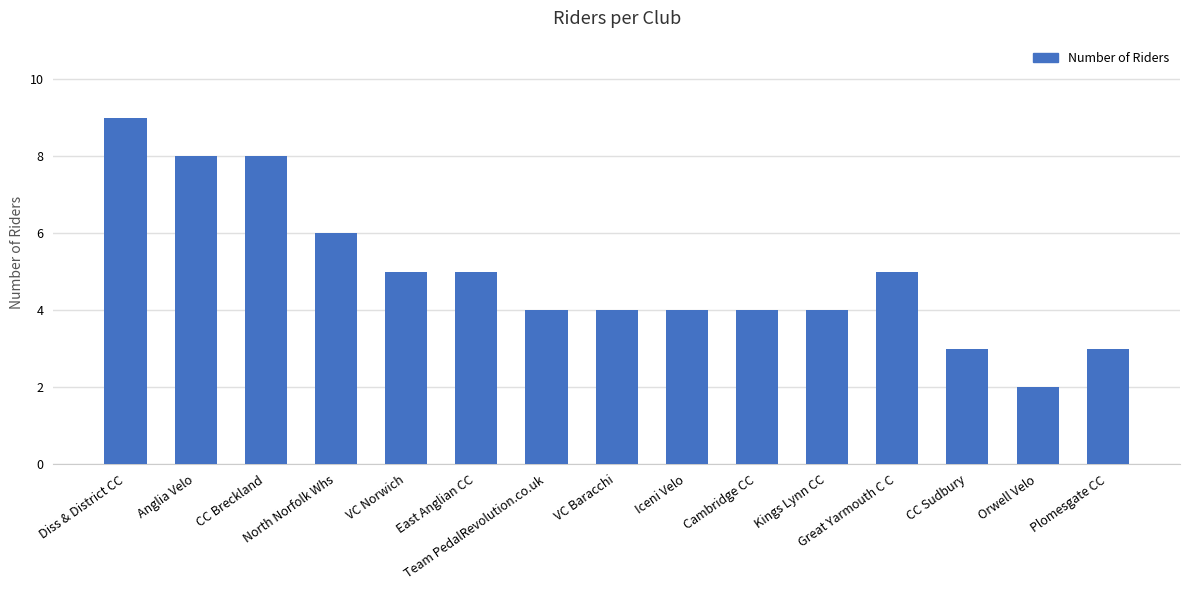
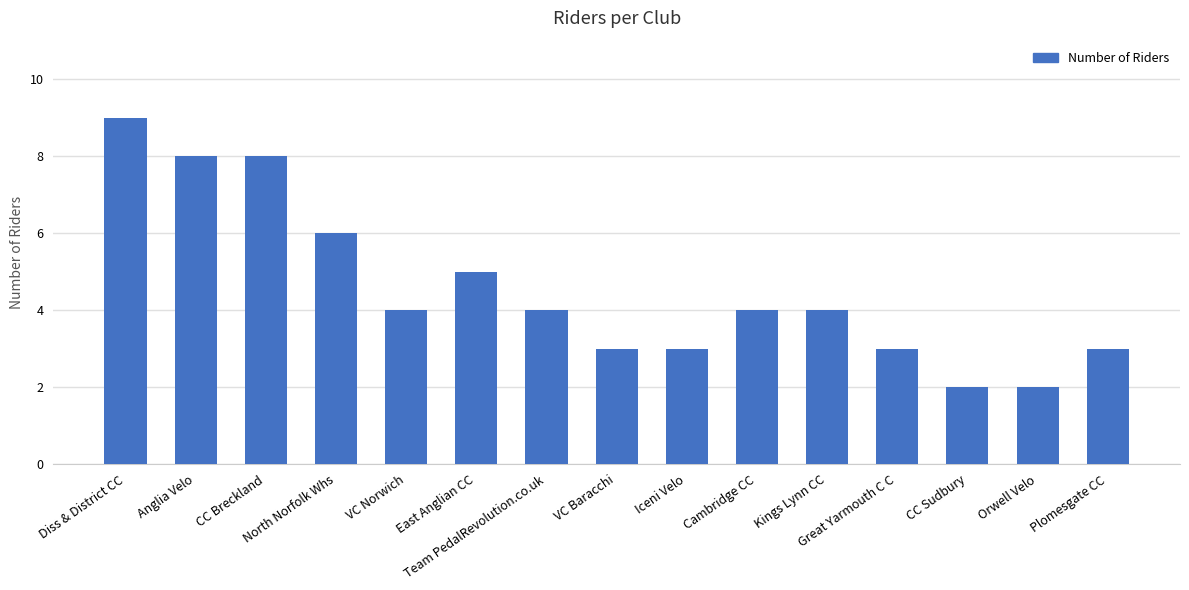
VC Norwich: 5 -> 4
VC Baracchi: 4 -> 3
Iceni Velo: 4 -> 3
Great Yarmouth C C: 5 -> 3
CC Sudbury: 3 -> 2
